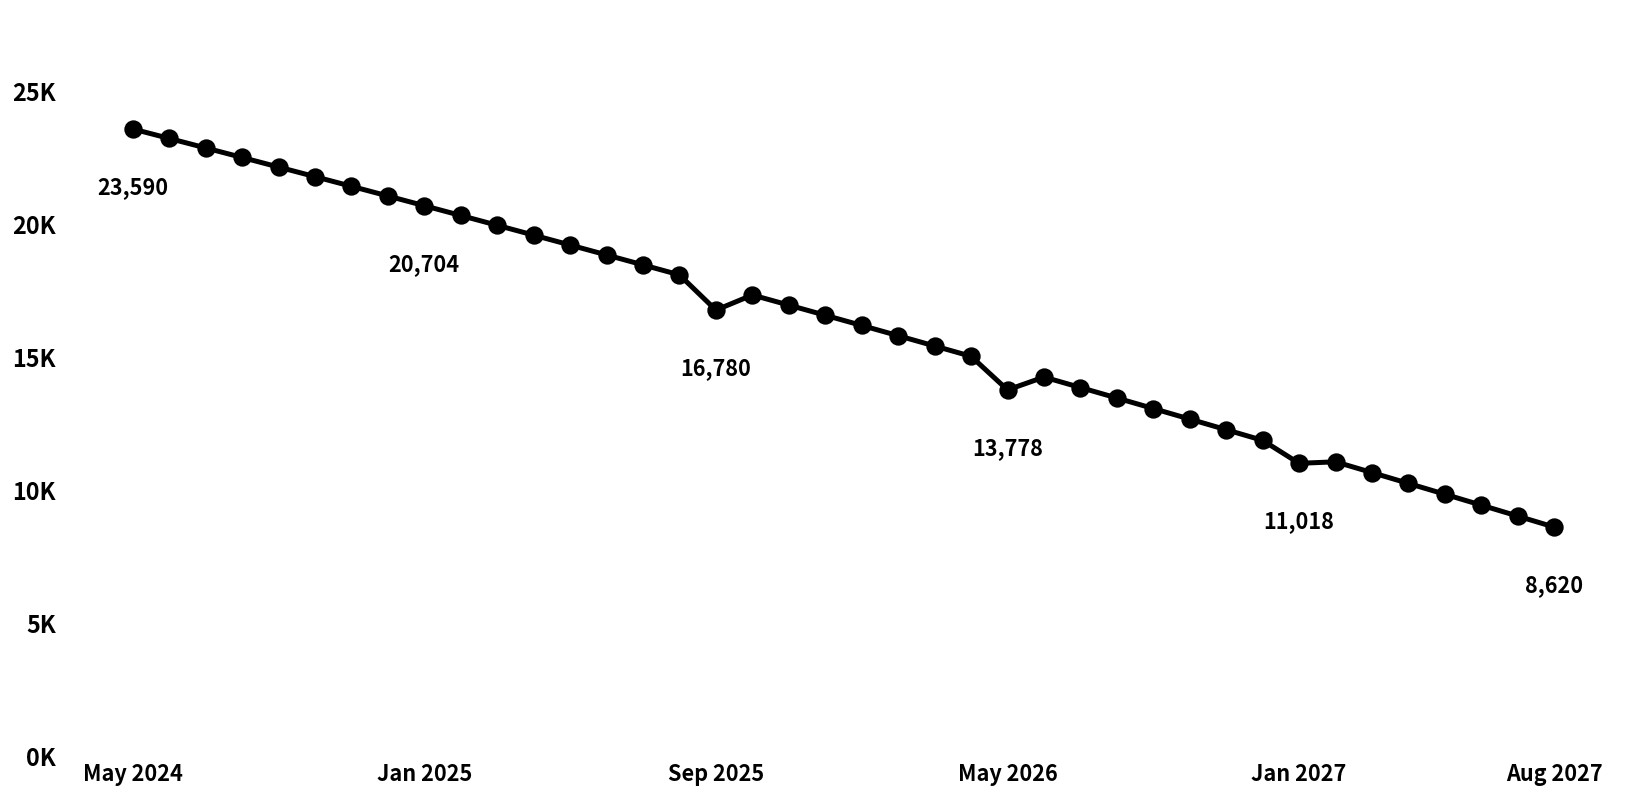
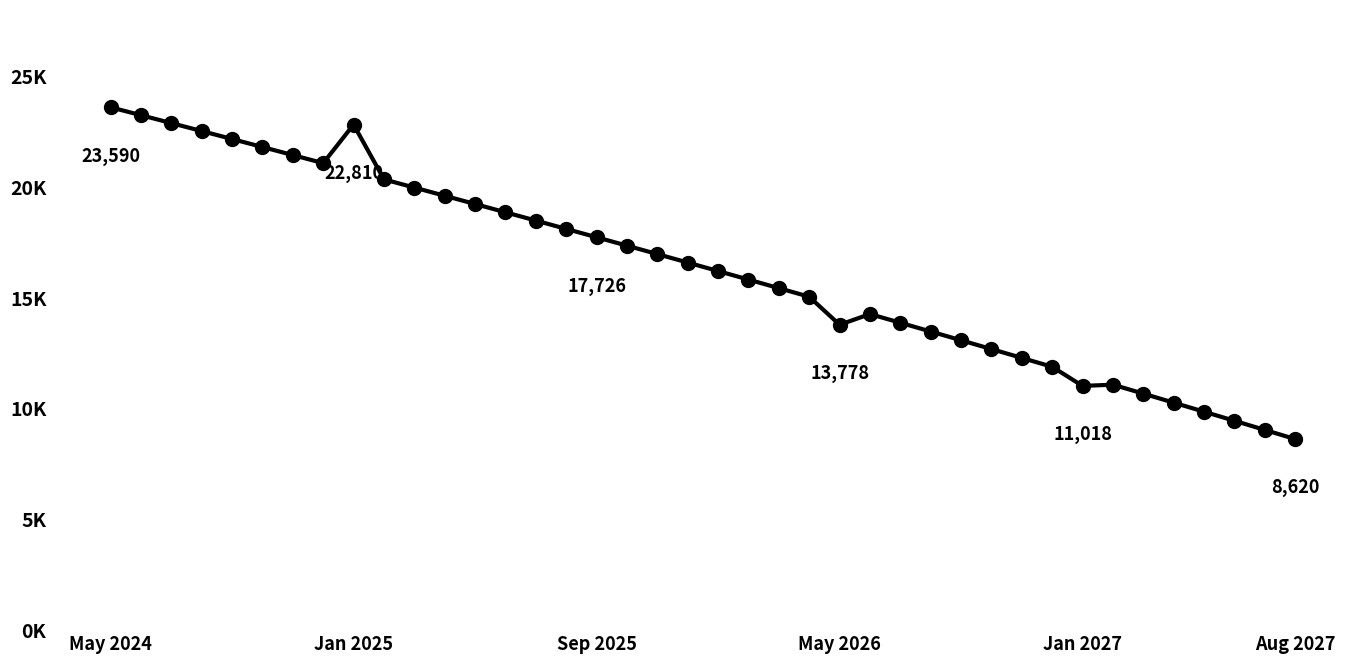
Jan 2025: 20,704 -> 22,810
Sep 2025: 16,780 -> 17,726
